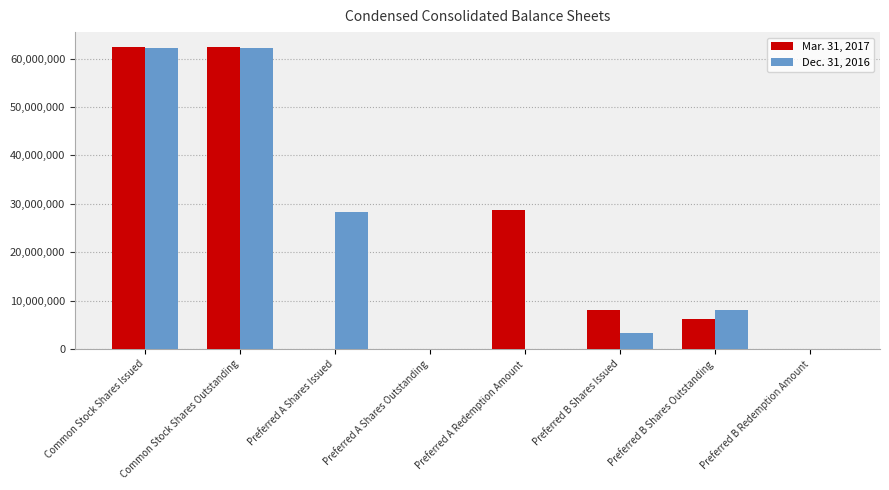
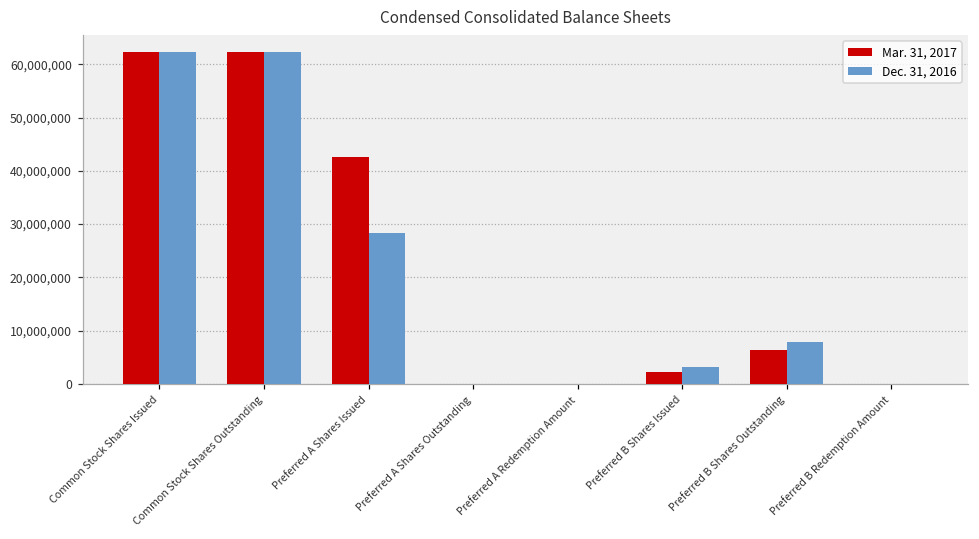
Mar. 31, 2017, Preferred A Shares Issued: 0 -> 43,000,000
Mar. 31, 2017, Preferred A Redemption Amount: 29,000,000 -> 0
Mar. 31, 2017, Preferred B Shares Issued: 8,000,000 -> 2,000,000
